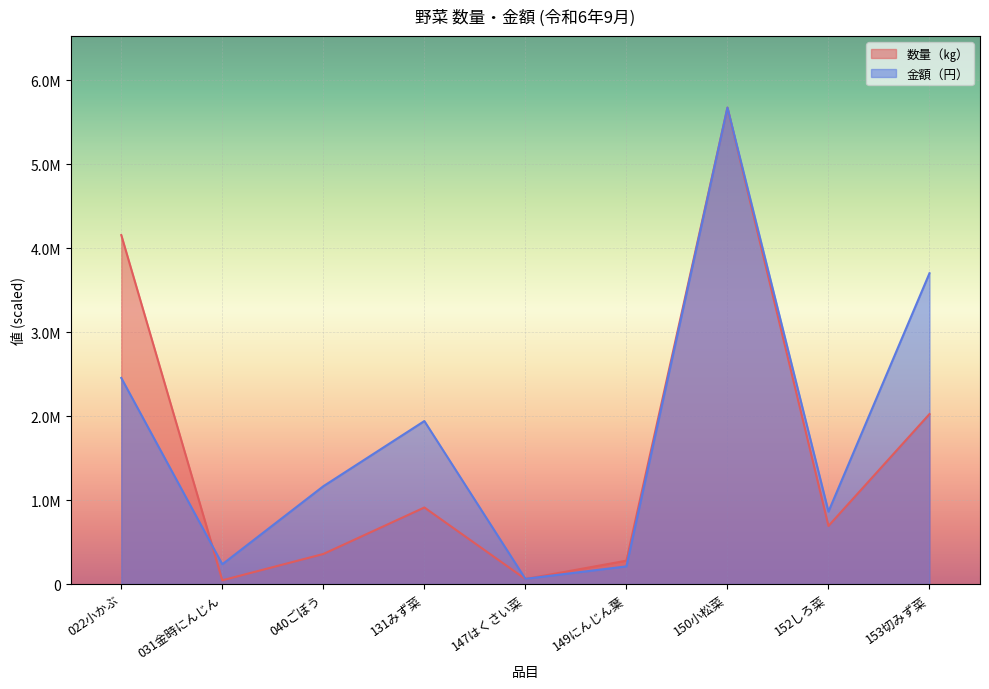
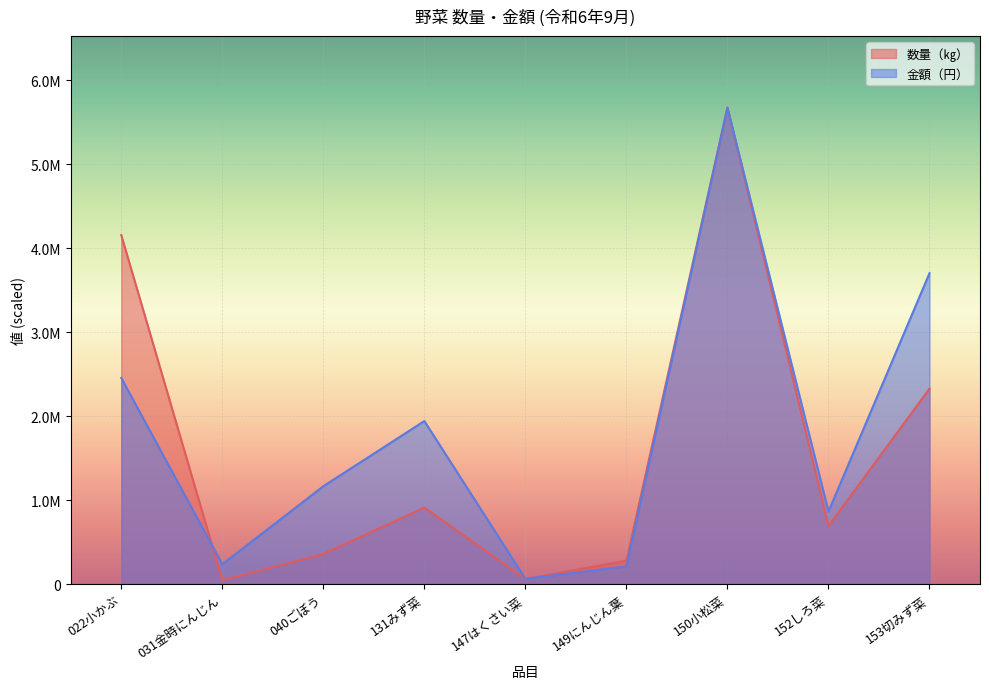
数量（㎏）, 153切みず菜: 2000000 -> 2300000
